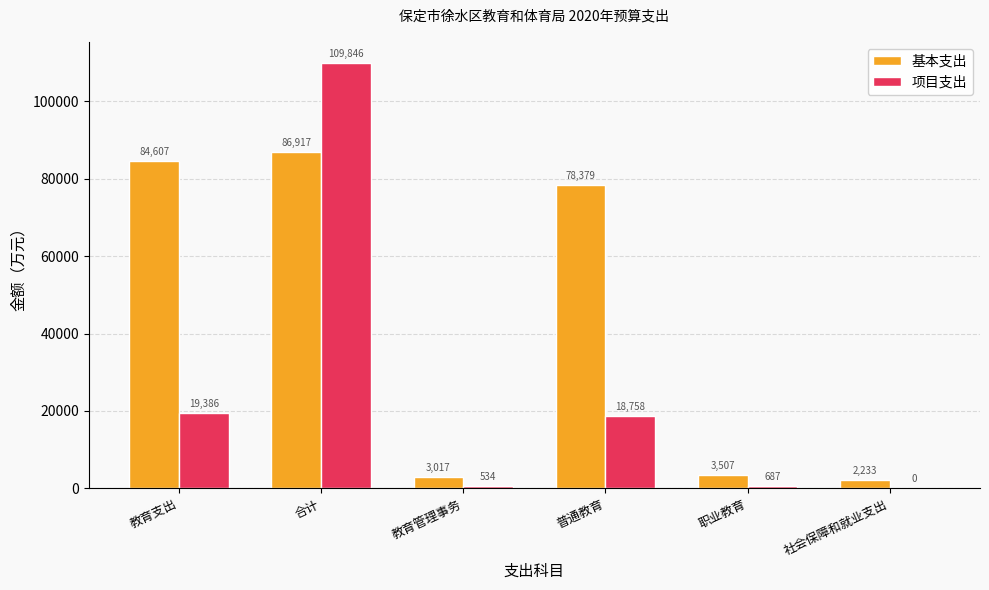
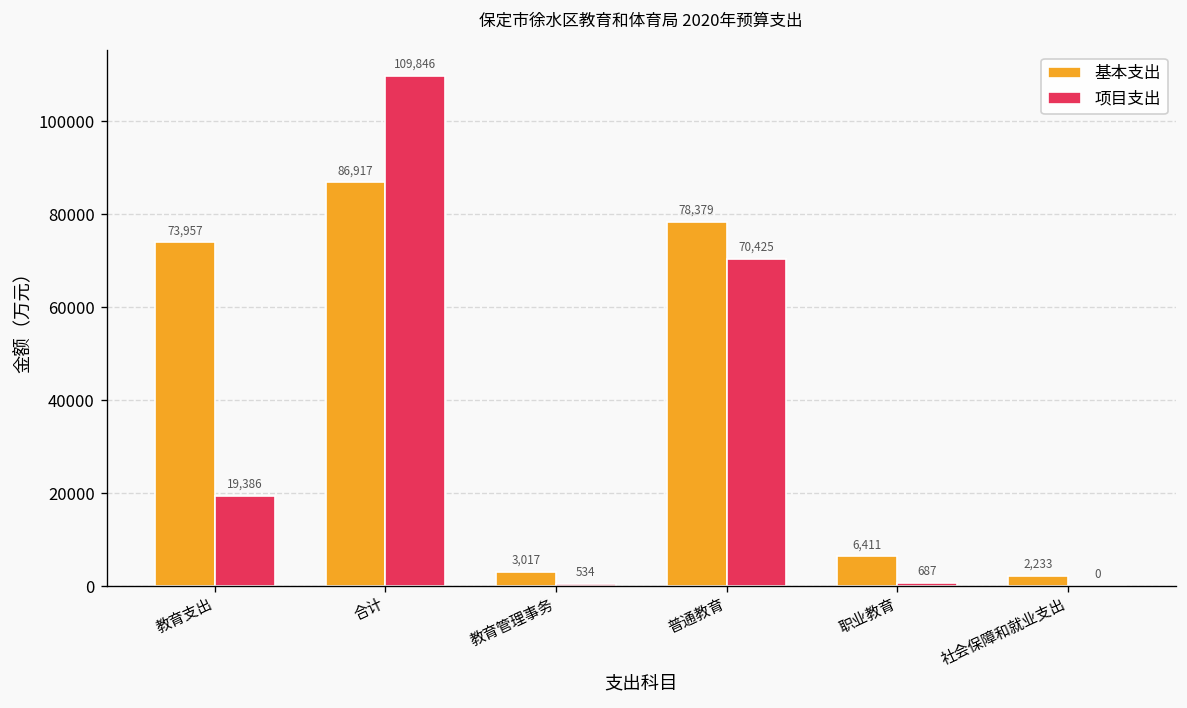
基本支出, 教育支出: 84,607 -> 73,957
项目支出, 普通教育: 18,758 -> 70,425
基本支出, 职业教育: 3,507 -> 6,411
